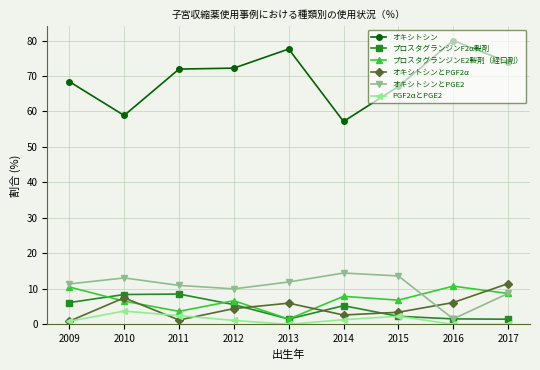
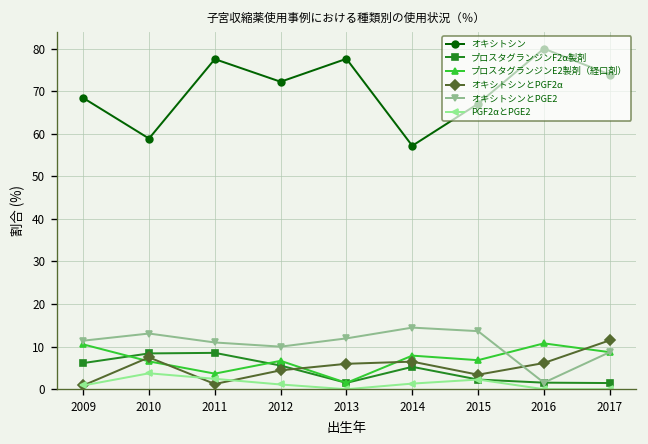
オキシトシン, 2011: 72 -> 78
オキシトシンとPGF2α, 2014: 3 -> 6
